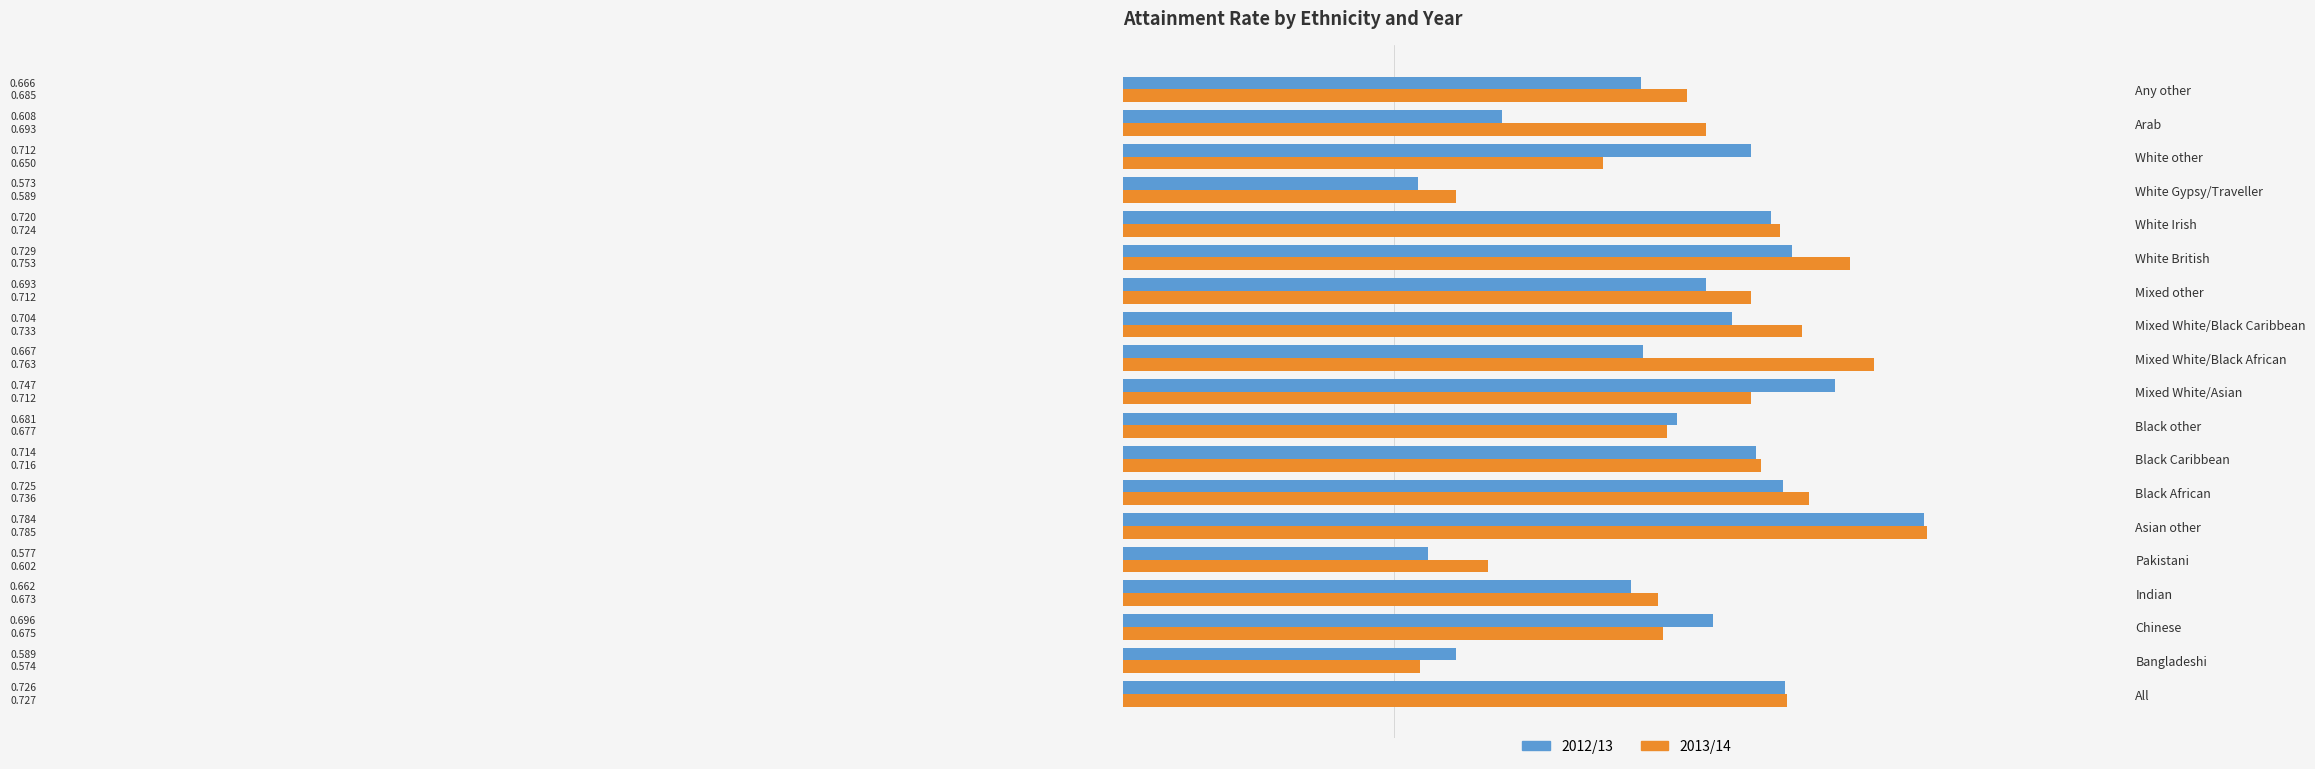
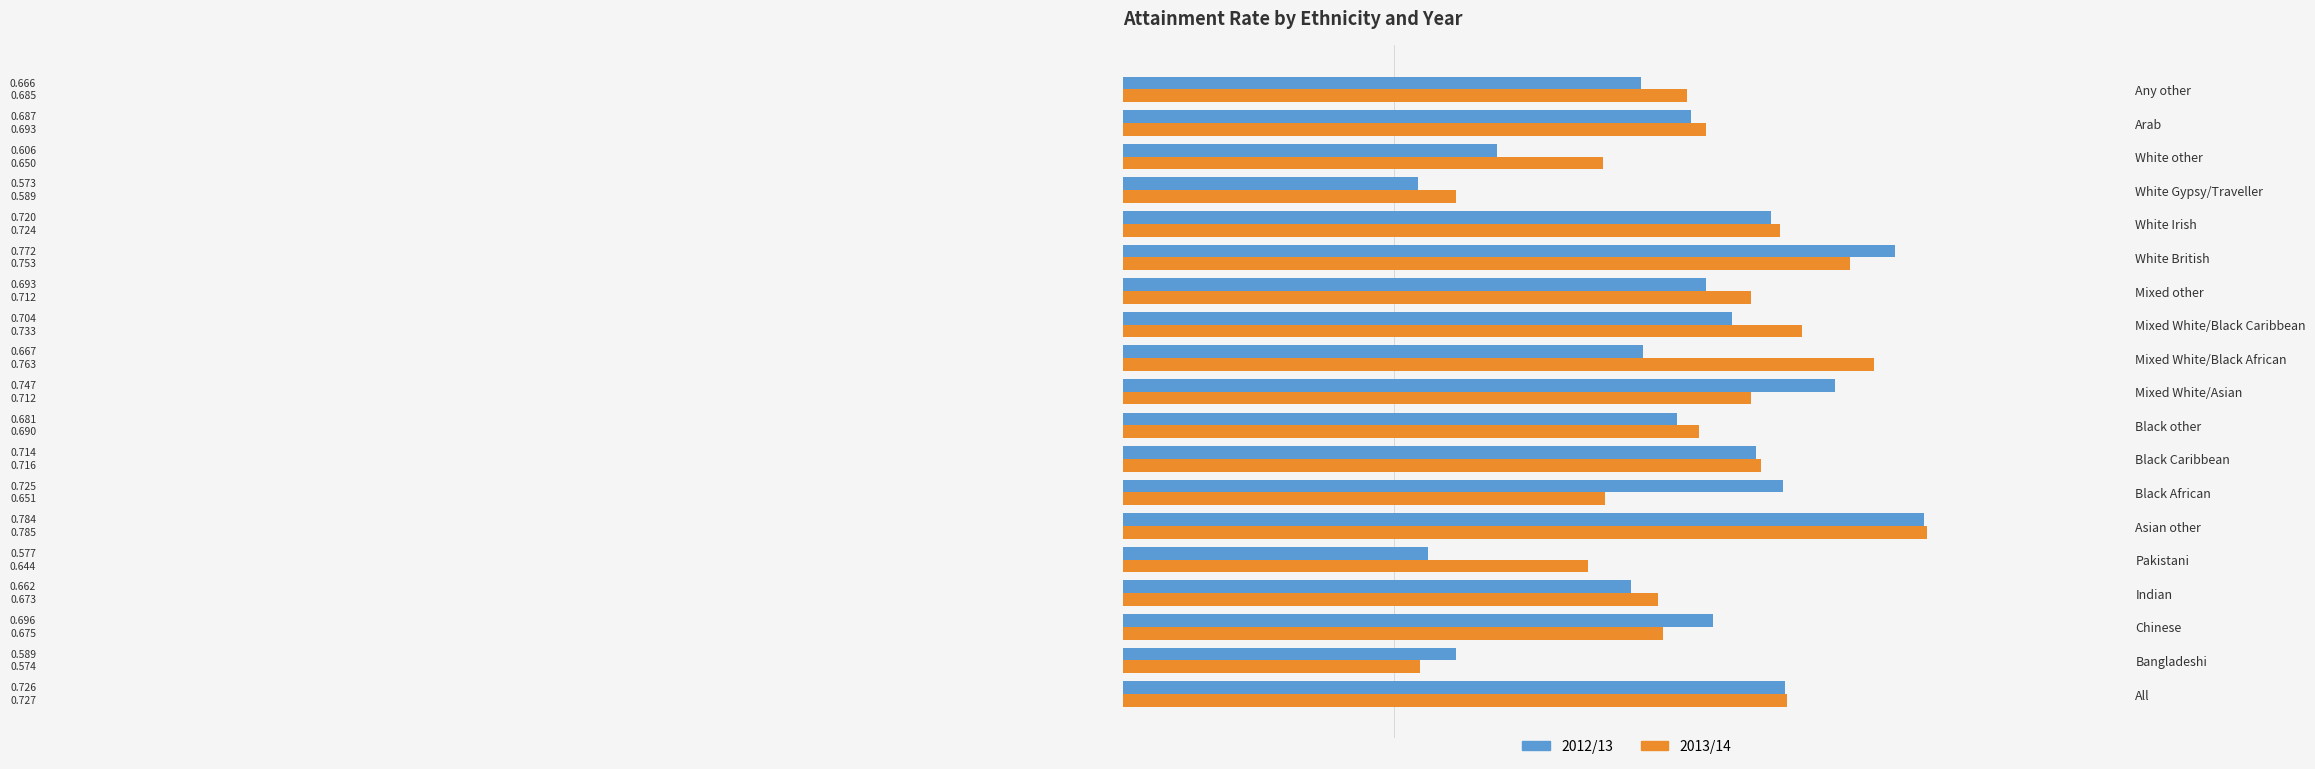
2012/13, Arab: 0.608 -> 0.687
2012/13, White other: 0.712 -> 0.606
2012/13, White British: 0.729 -> 0.772
2013/14, Black other: 0.677 -> 0.690
2013/14, Black African: 0.736 -> 0.651
2013/14, Pakistani: 0.602 -> 0.644
